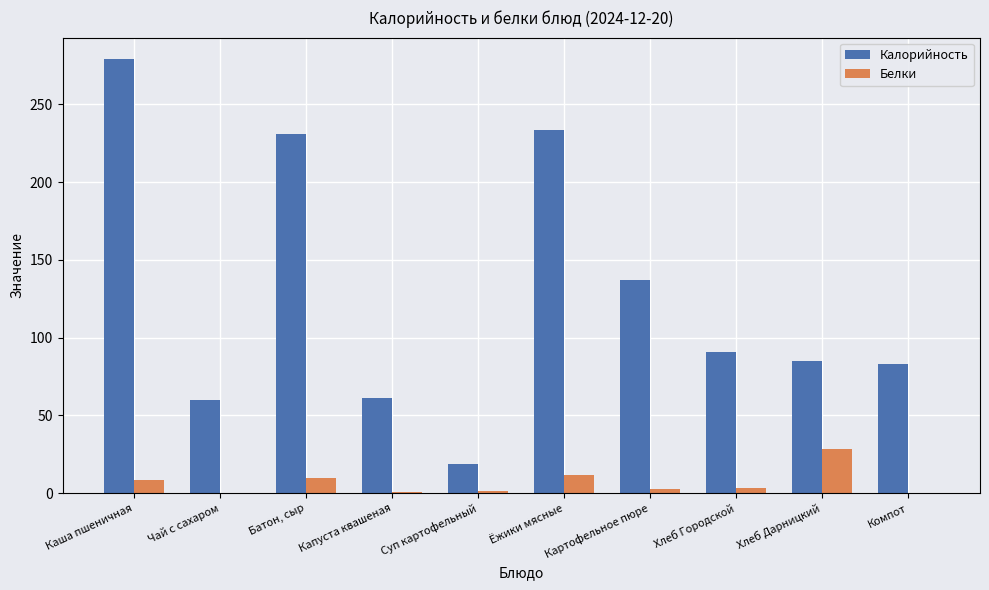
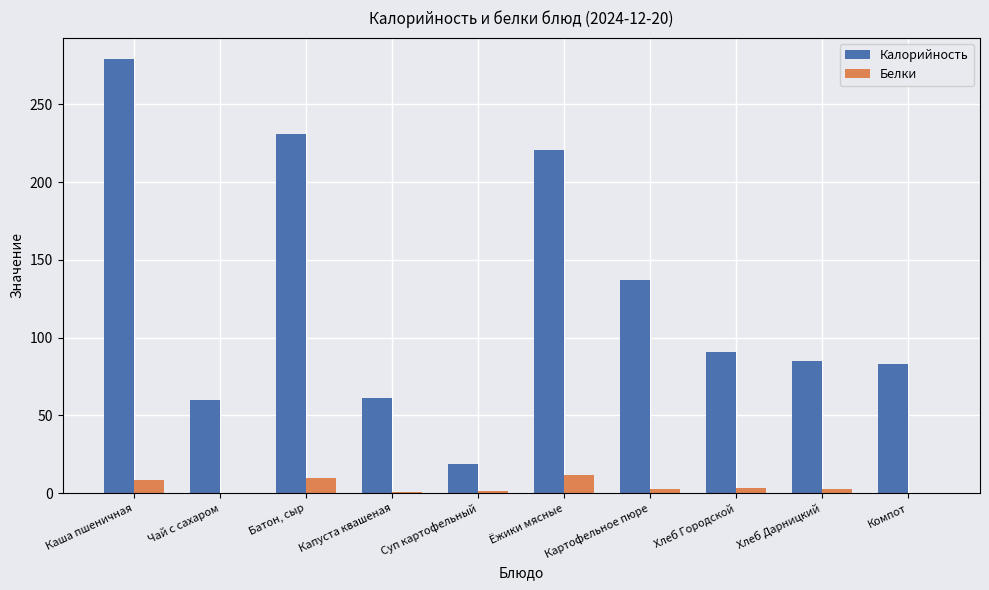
Калорийность, Ёжики мясные: 234 -> 221
Белки, Хлеб Дарницкий: 28 -> 3
